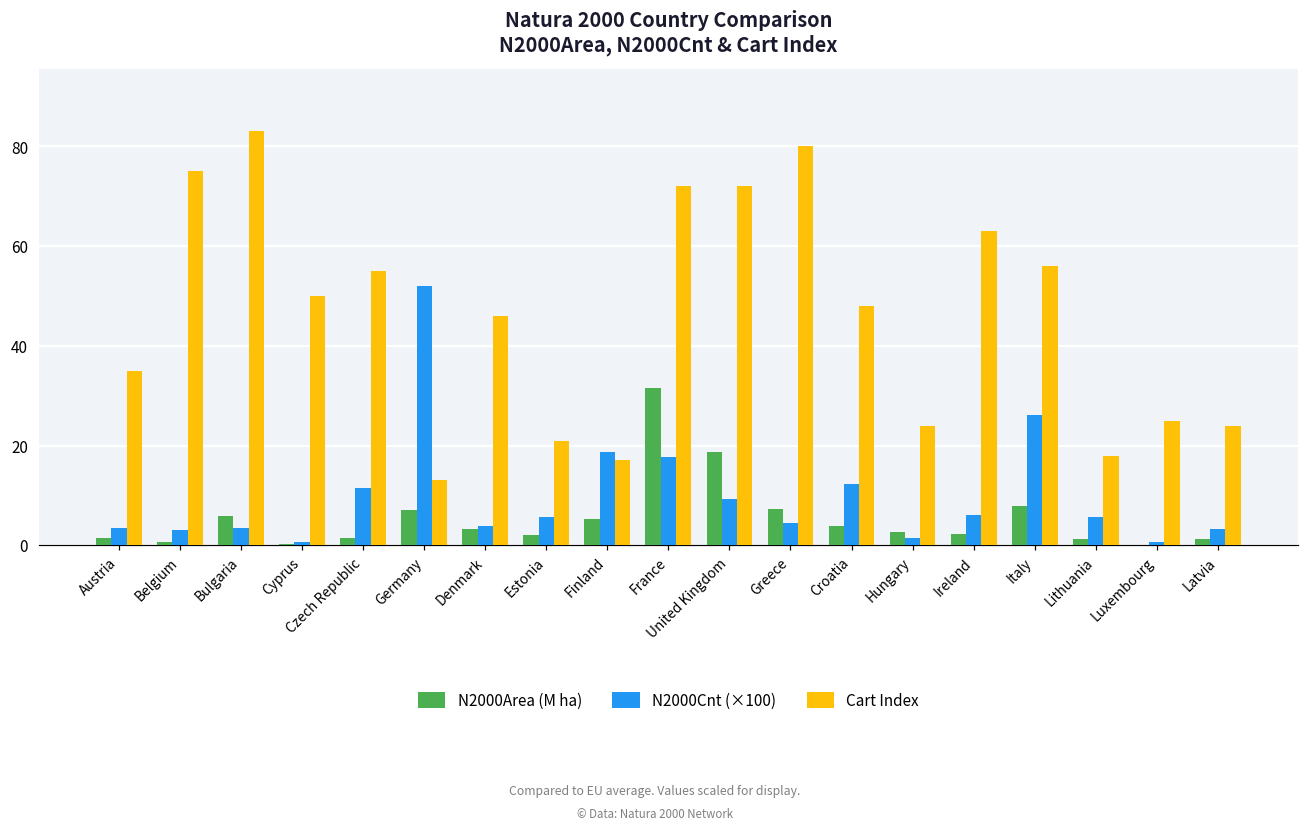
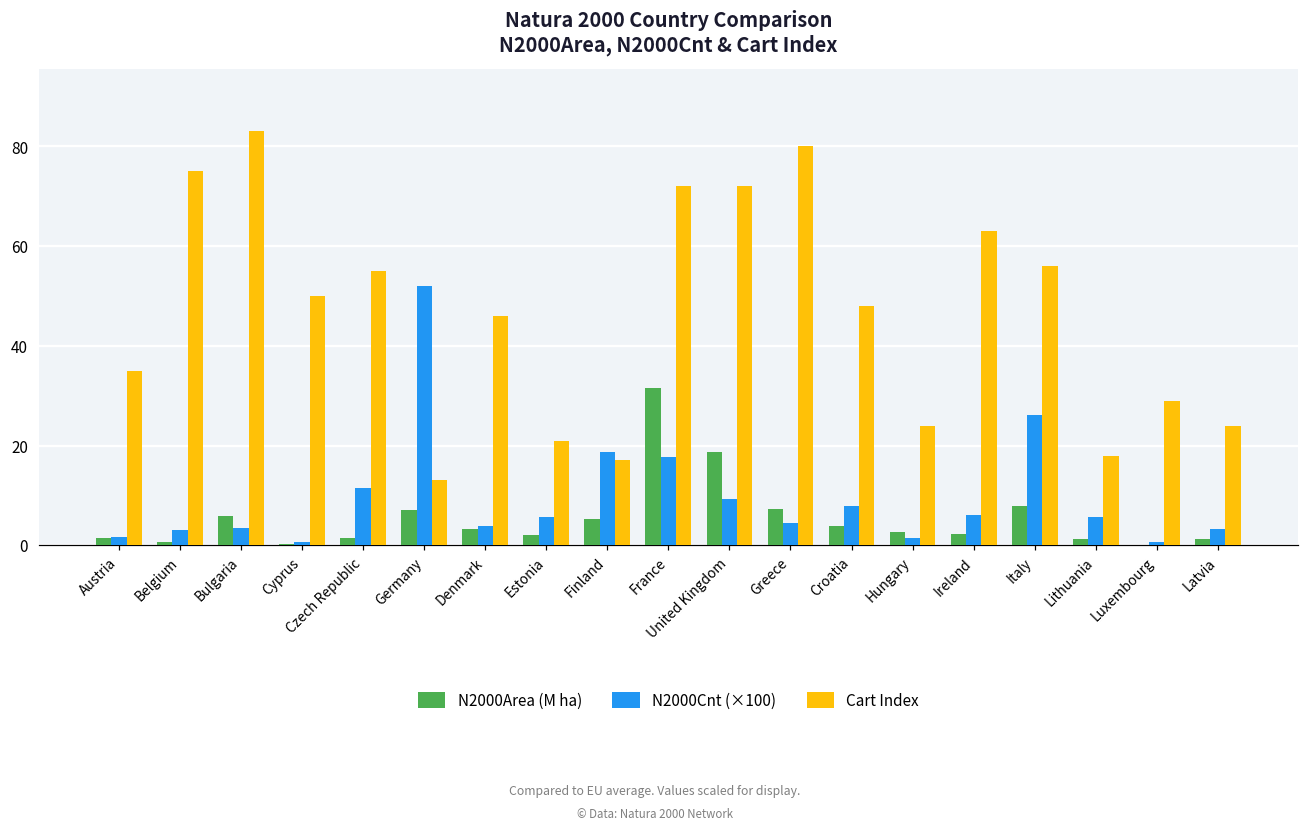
N2000Cnt (×100), Austria: 4 -> 2
N2000Cnt (×100), Croatia: 12 -> 8
Cart Index, Luxembourg: 25 -> 29
